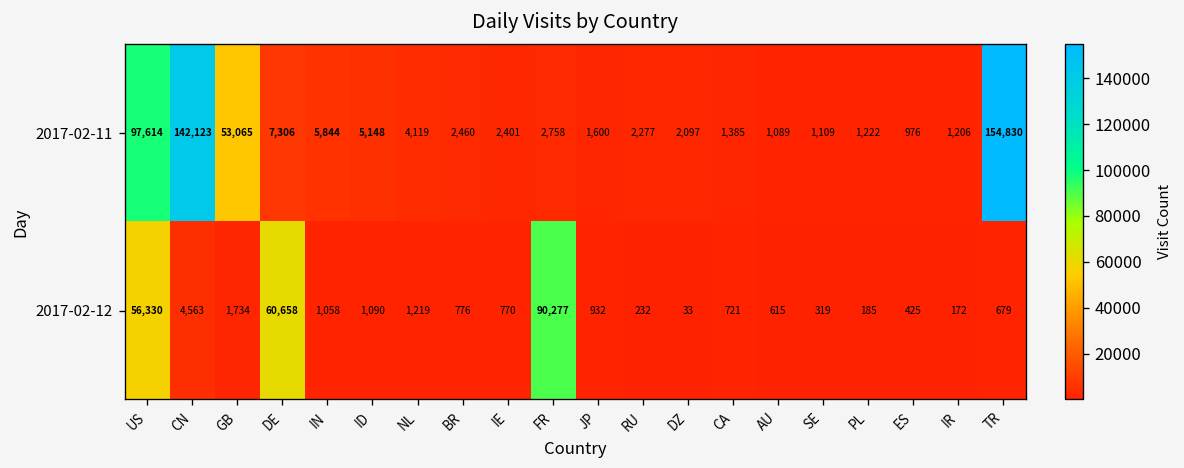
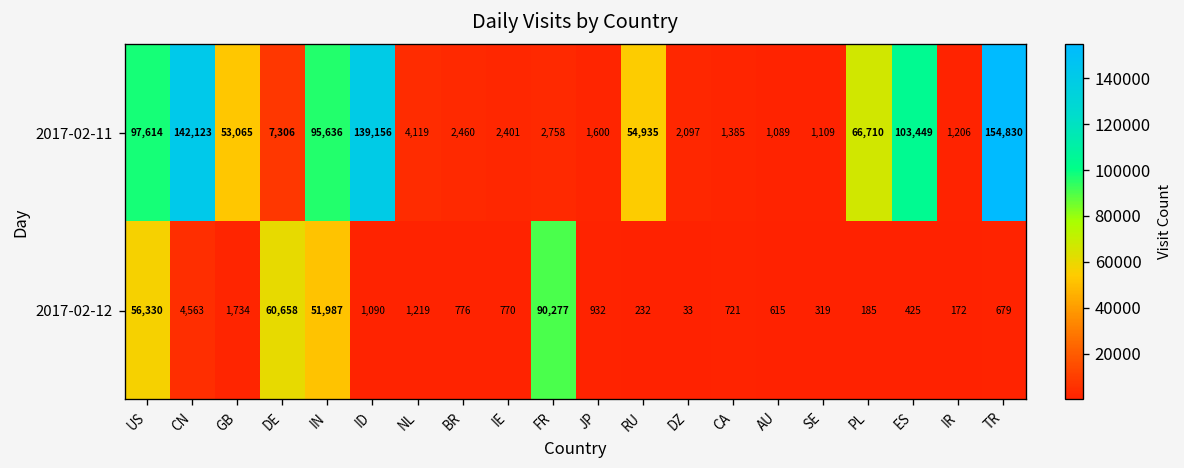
2017-02-11, IN: 5,844 -> 95,636
2017-02-11, ID: 5,148 -> 139,156
2017-02-11, RU: 2,277 -> 54,935
2017-02-11, PL: 1,222 -> 66,710
2017-02-11, ES: 976 -> 103,449
2017-02-12, IN: 1,058 -> 51,987
